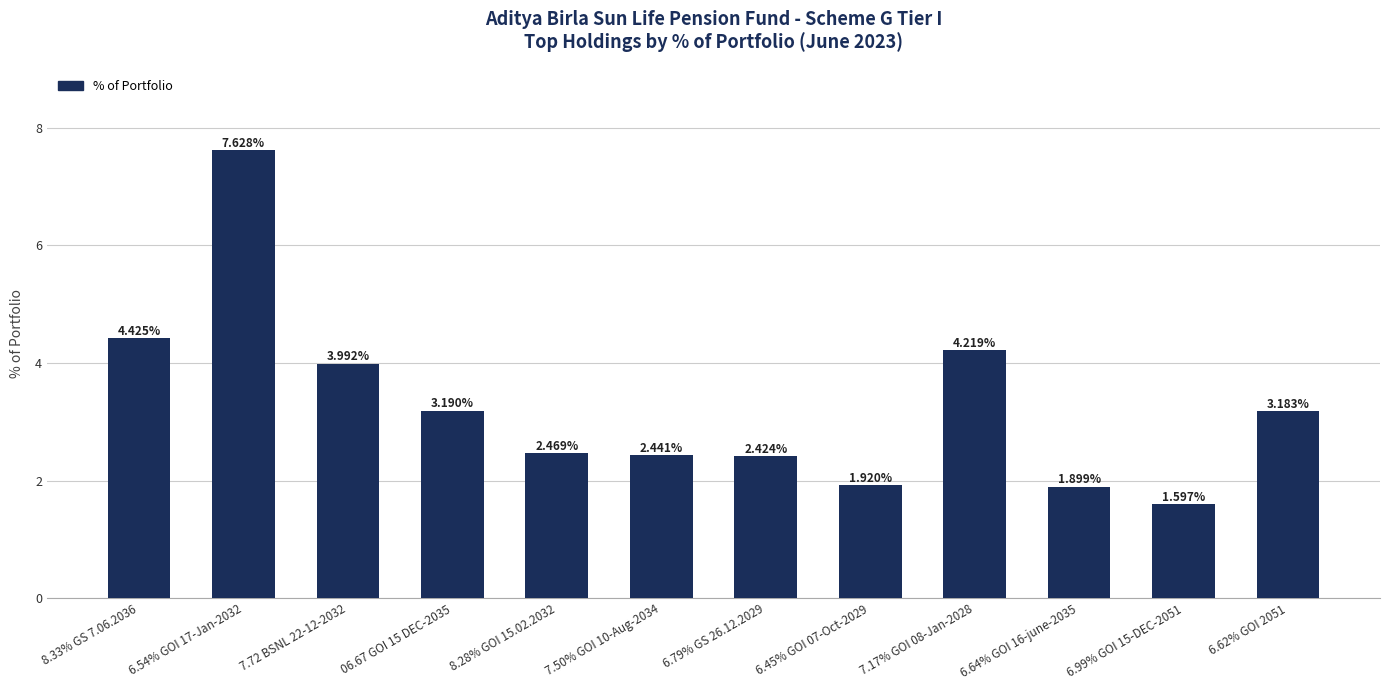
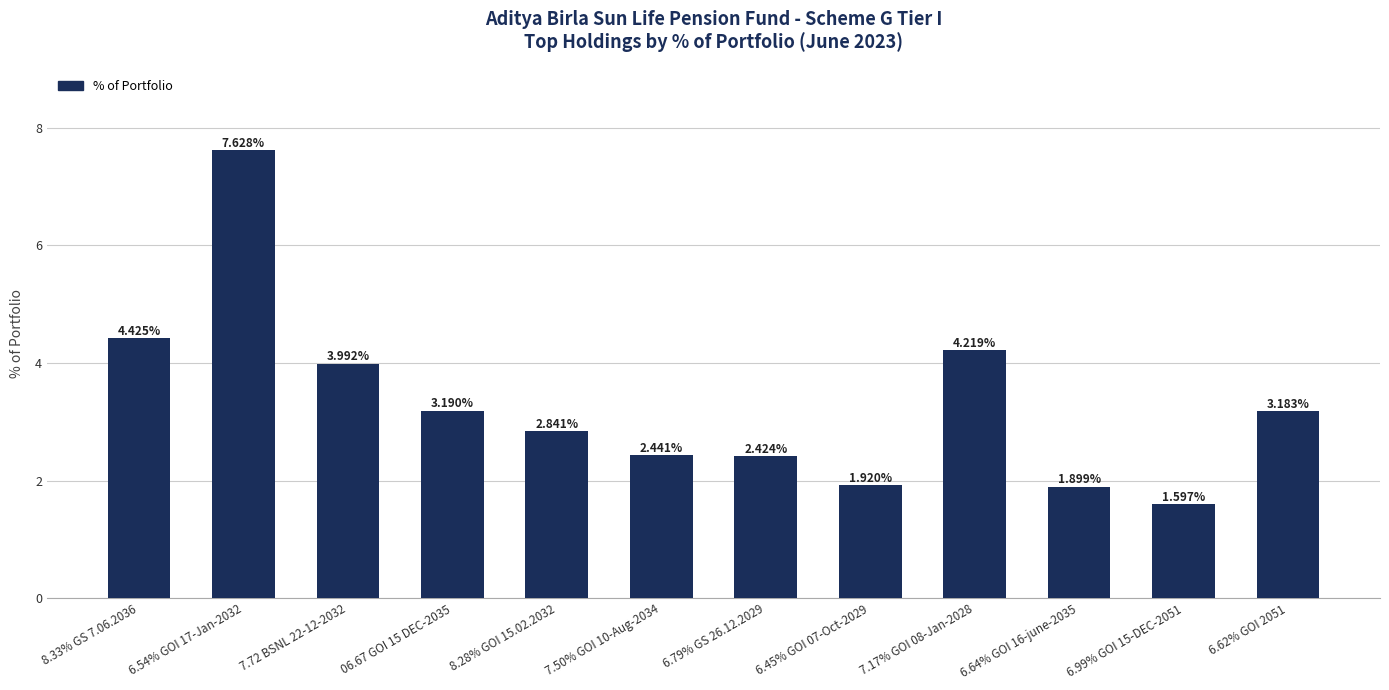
8.28% GOI 15.02.2032: 2.469% -> 2.841%
